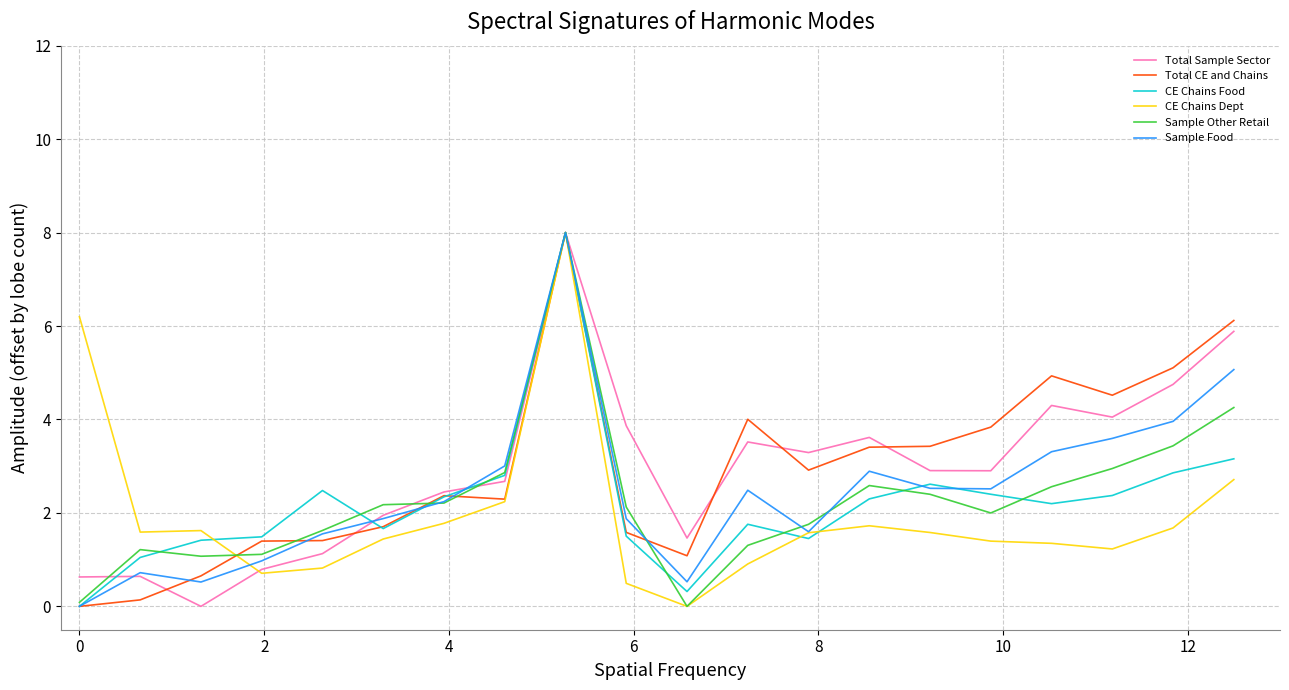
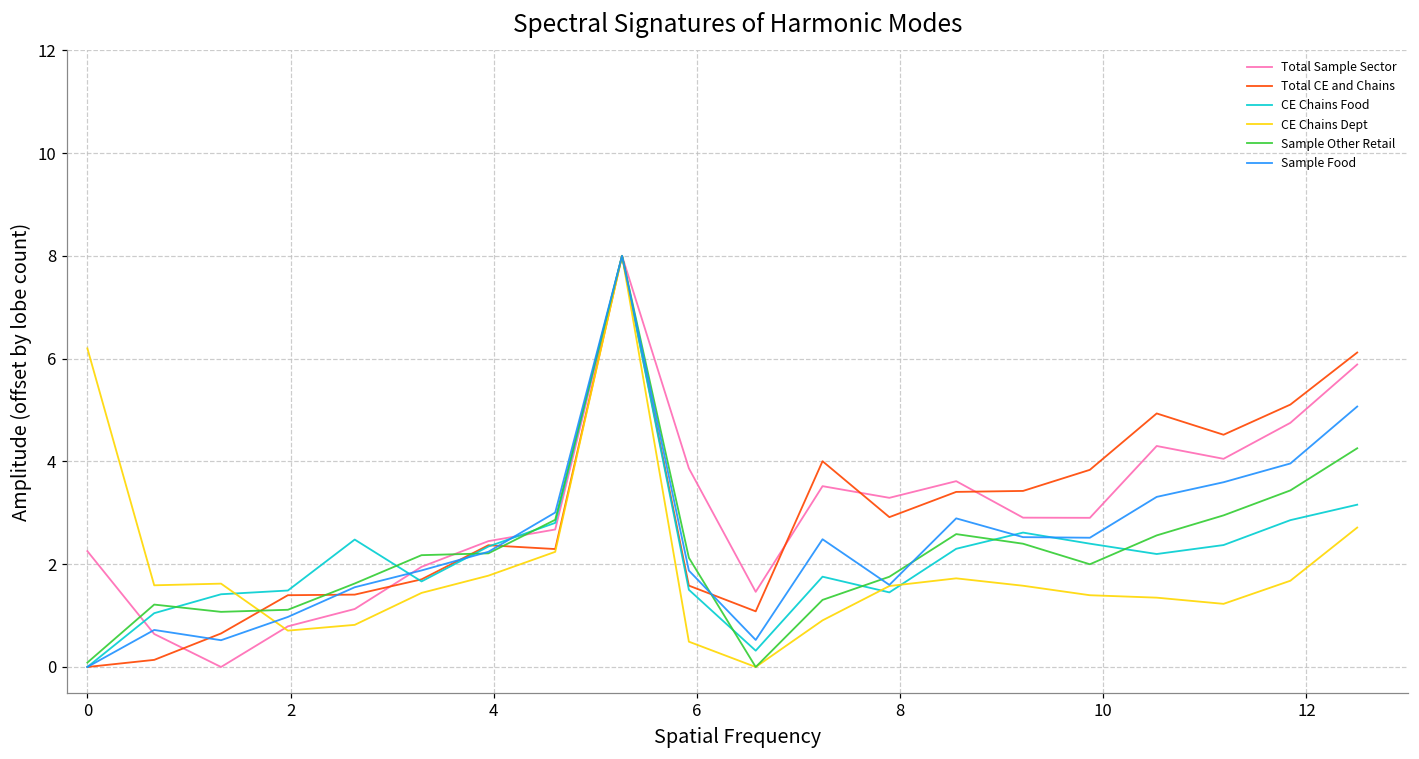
Total Sample Sector, 0: 0.6 -> 2.3
